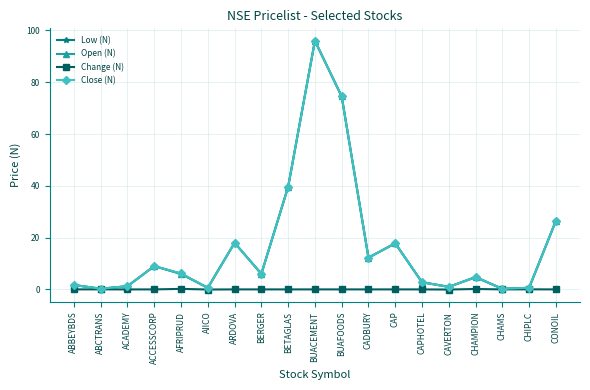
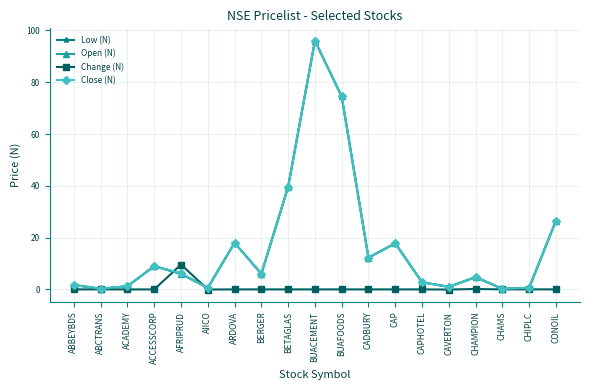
Change (N), AFRIPRUD: 0 -> 10
